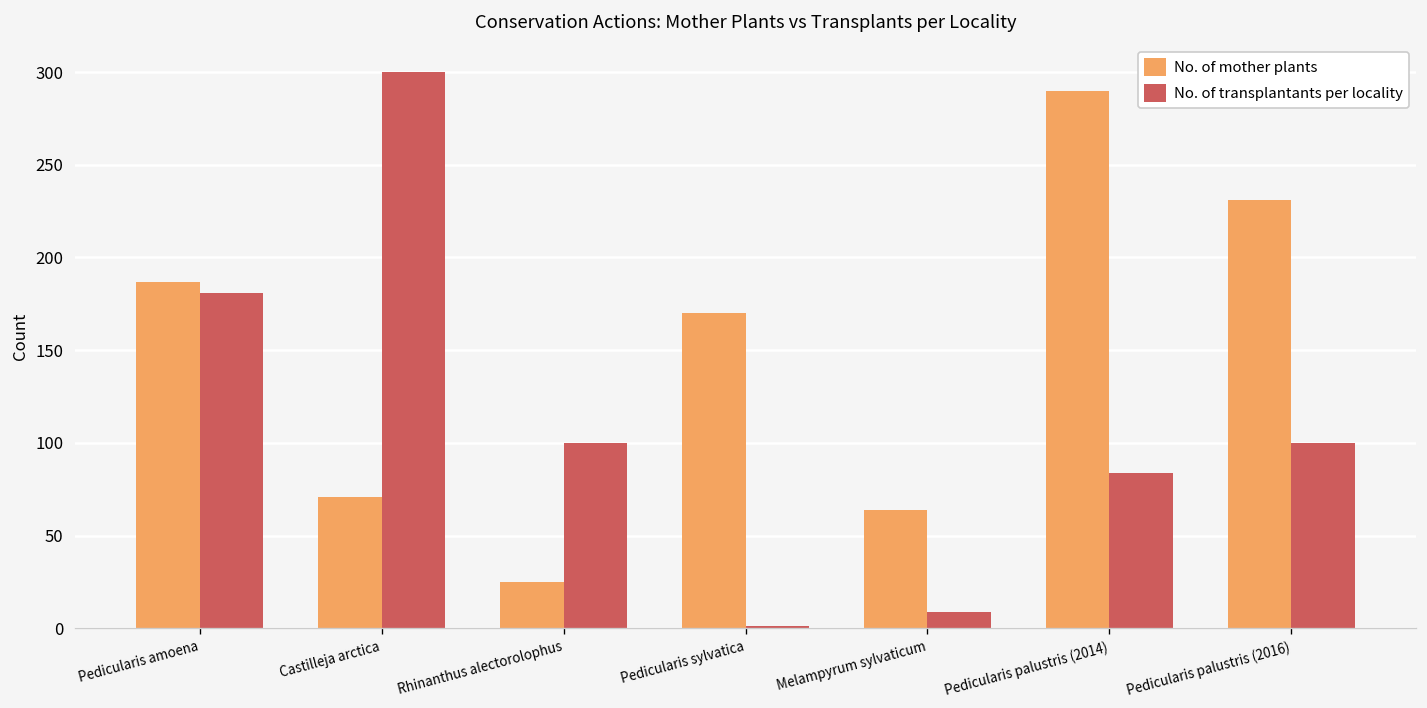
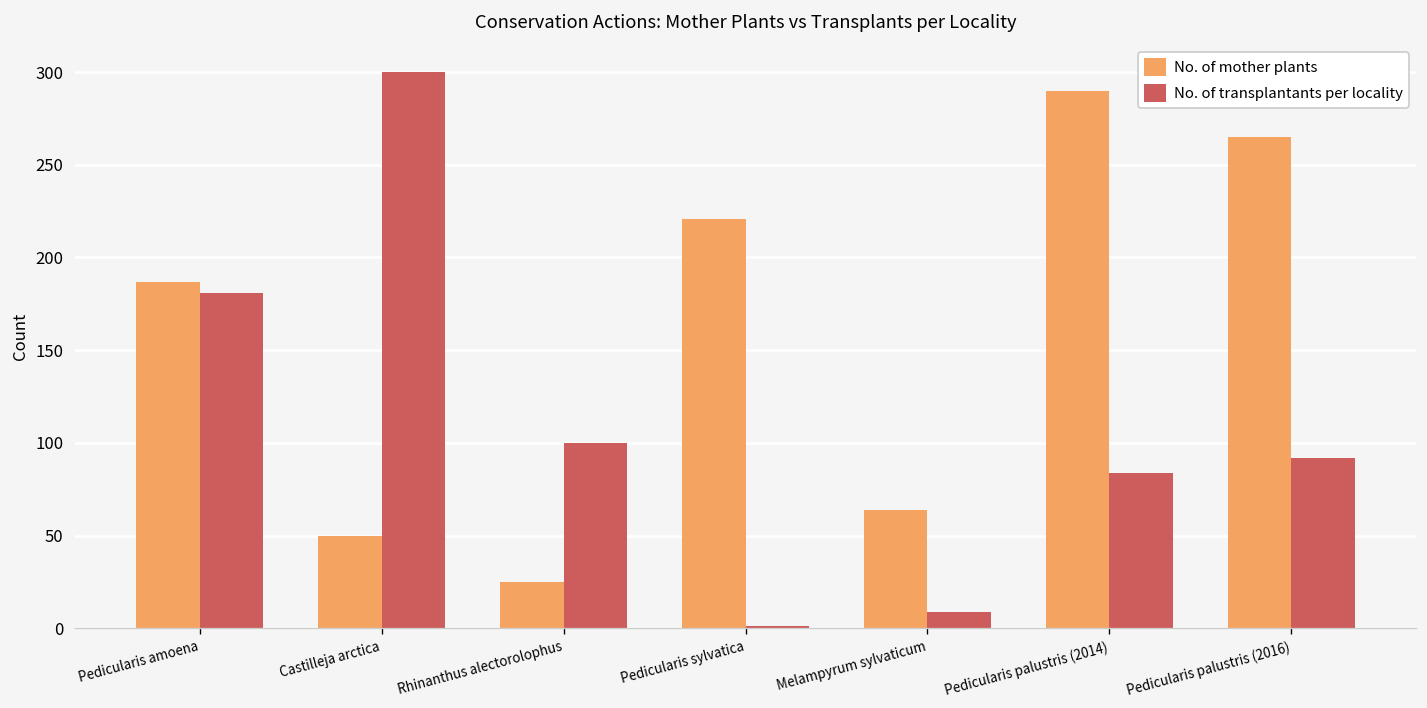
No. of mother plants, Castilleja arctica: 71 -> 50
No. of mother plants, Pedicularis sylvatica: 170 -> 221
No. of mother plants, Pedicularis palustris (2016): 231 -> 265
No. of transplantants per locality, Pedicularis palustris (2016): 100 -> 92
